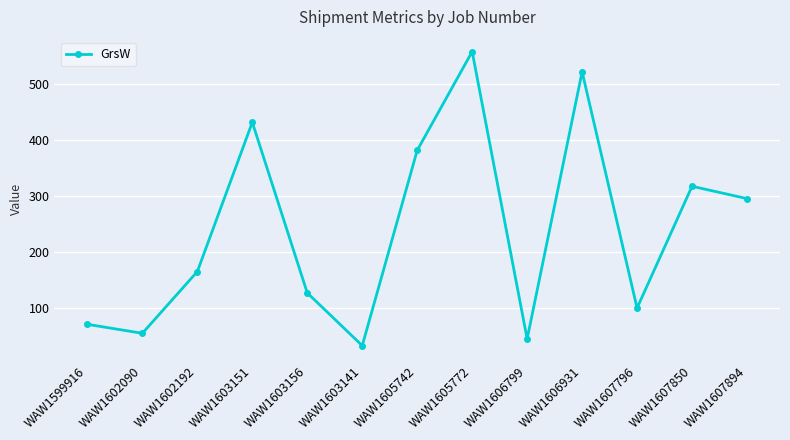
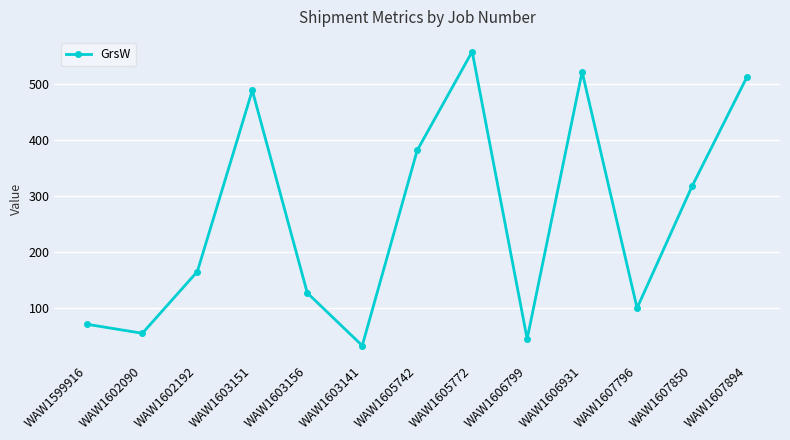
WAW1603151: 430 -> 490
WAW1607894: 300 -> 510
